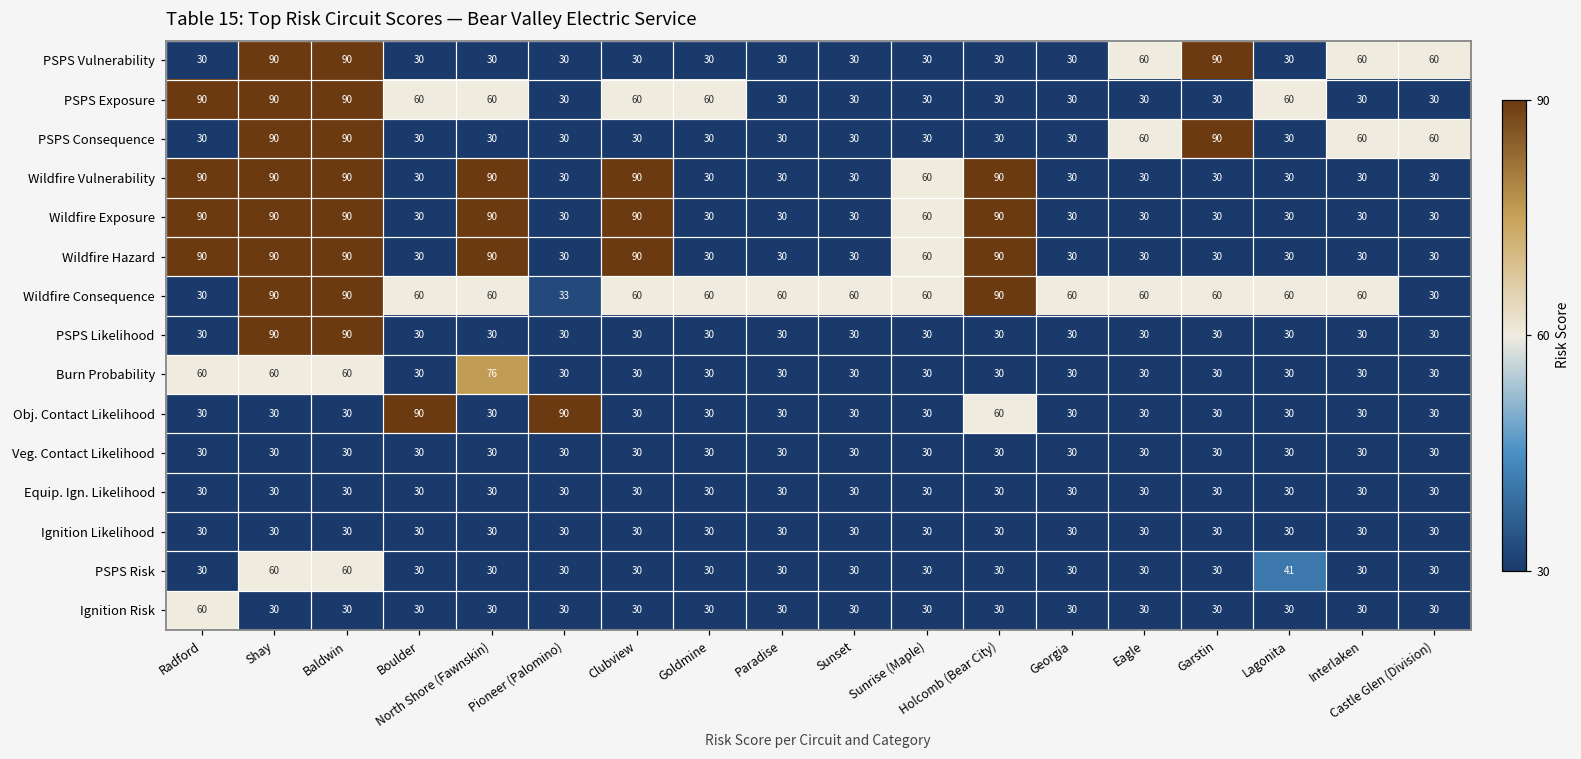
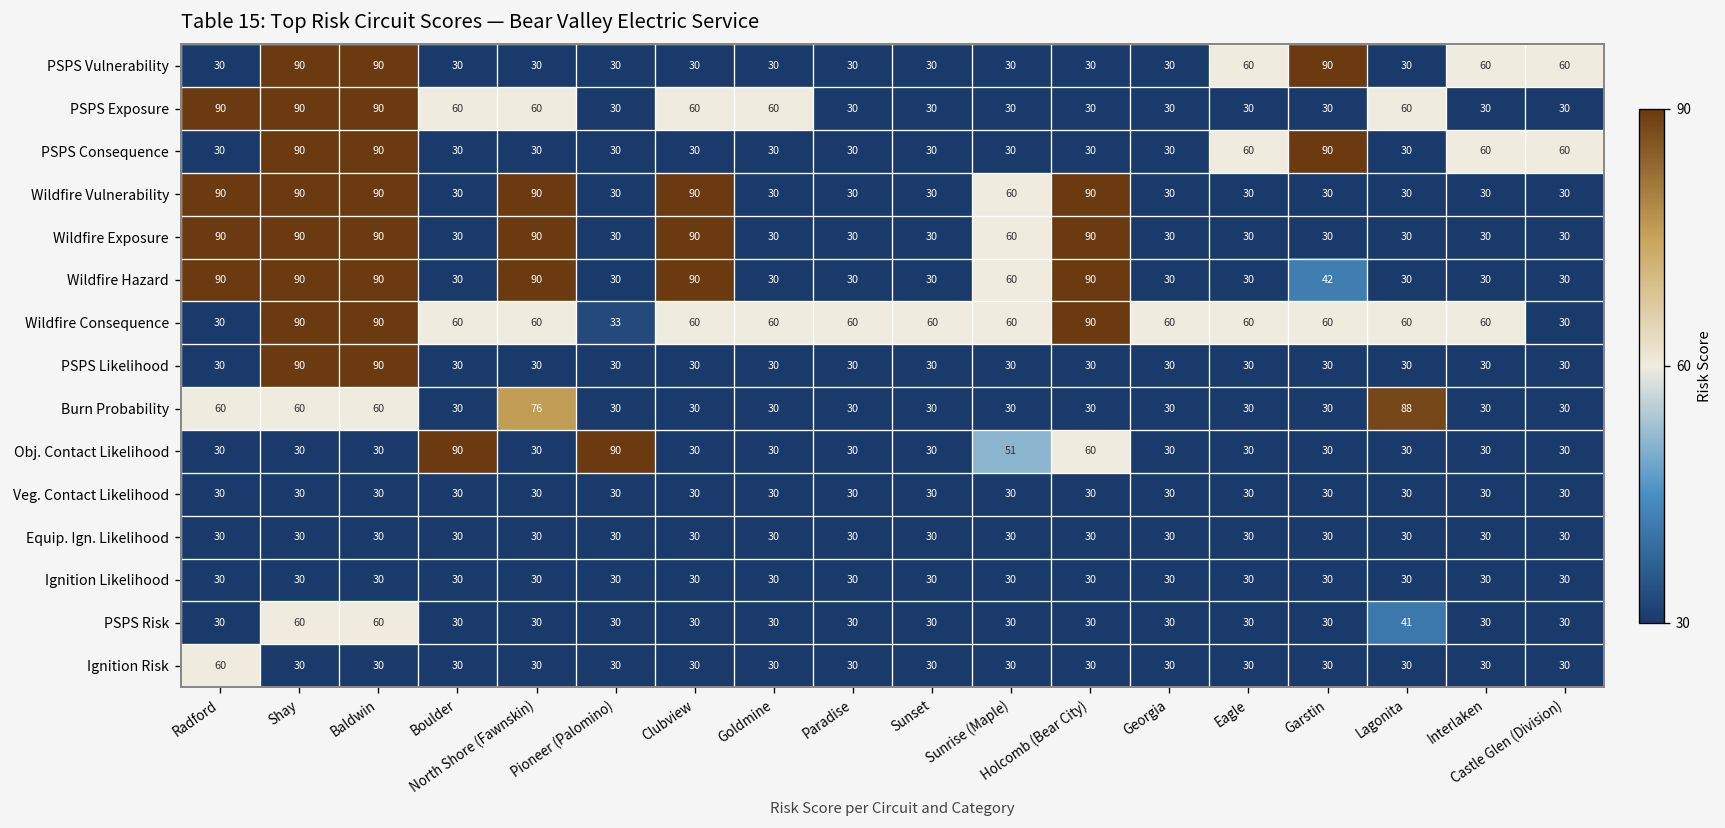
Wildfire Hazard, Garstin: 30 -> 42
Burn Probability, Lagonita: 30 -> 88
Obj. Contact Likelihood, Sunrise (Maple): 30 -> 51
